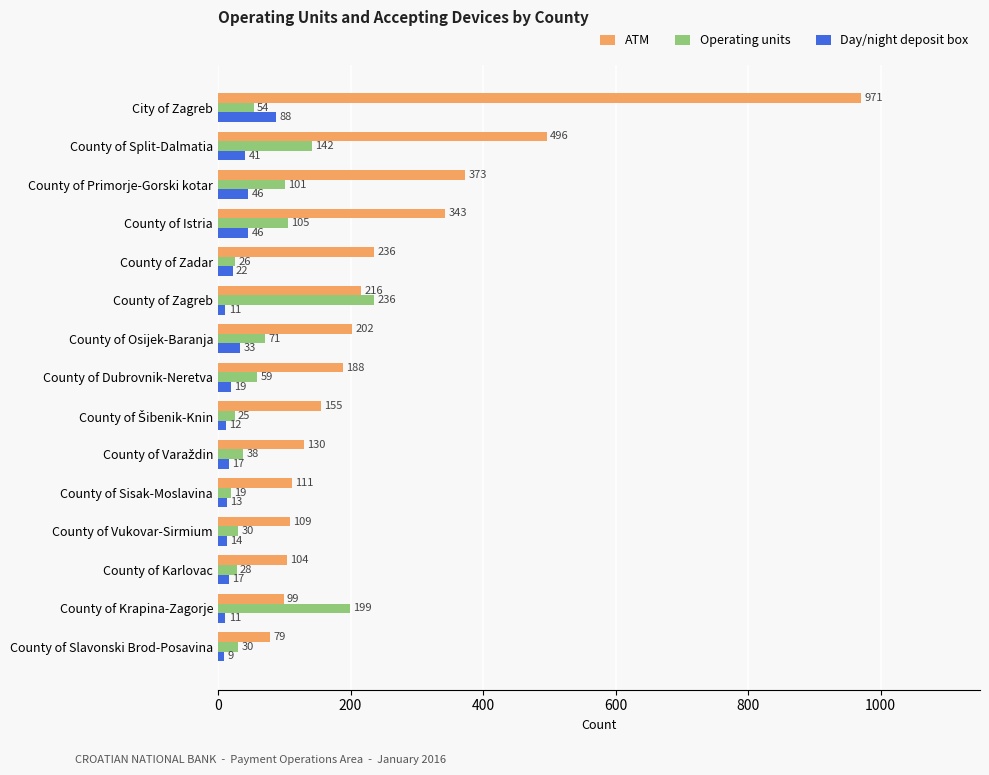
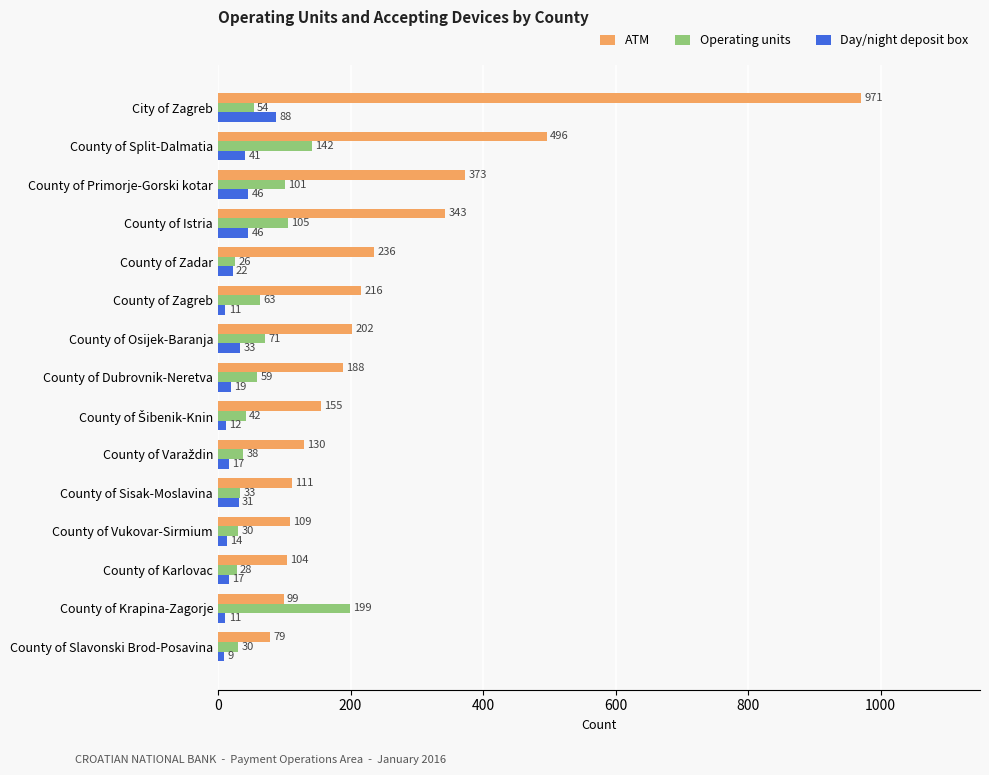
Operating units, County of Zagreb: 236 -> 63
Operating units, County of Šibenik-Knin: 25 -> 42
Operating units, County of Sisak-Moslavina: 19 -> 33
Day/night deposit box, County of Sisak-Moslavina: 13 -> 31
